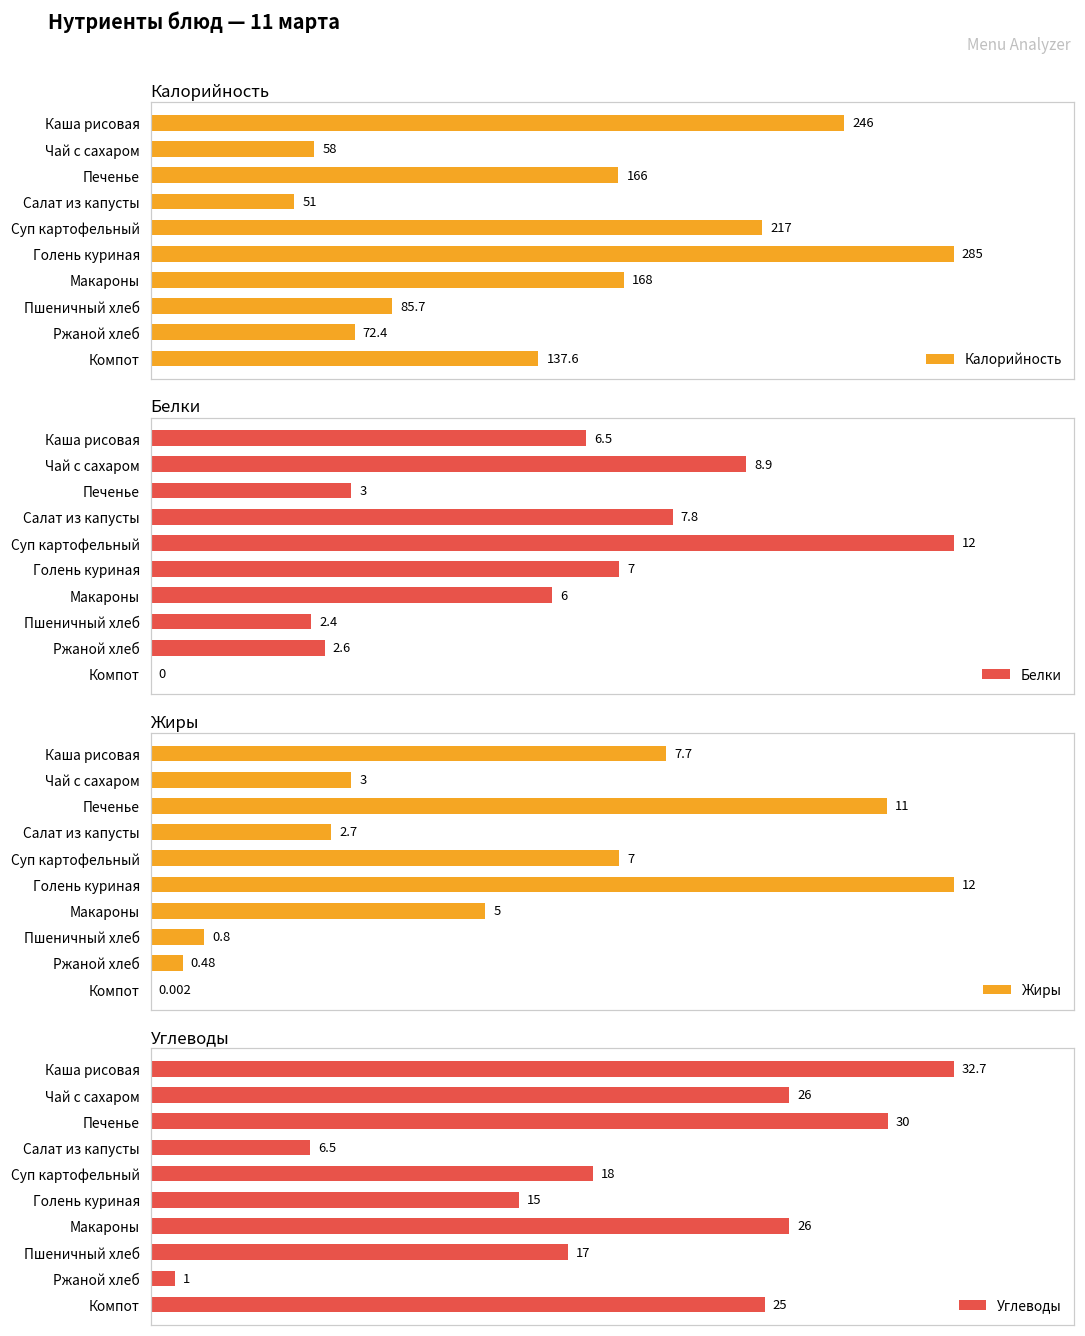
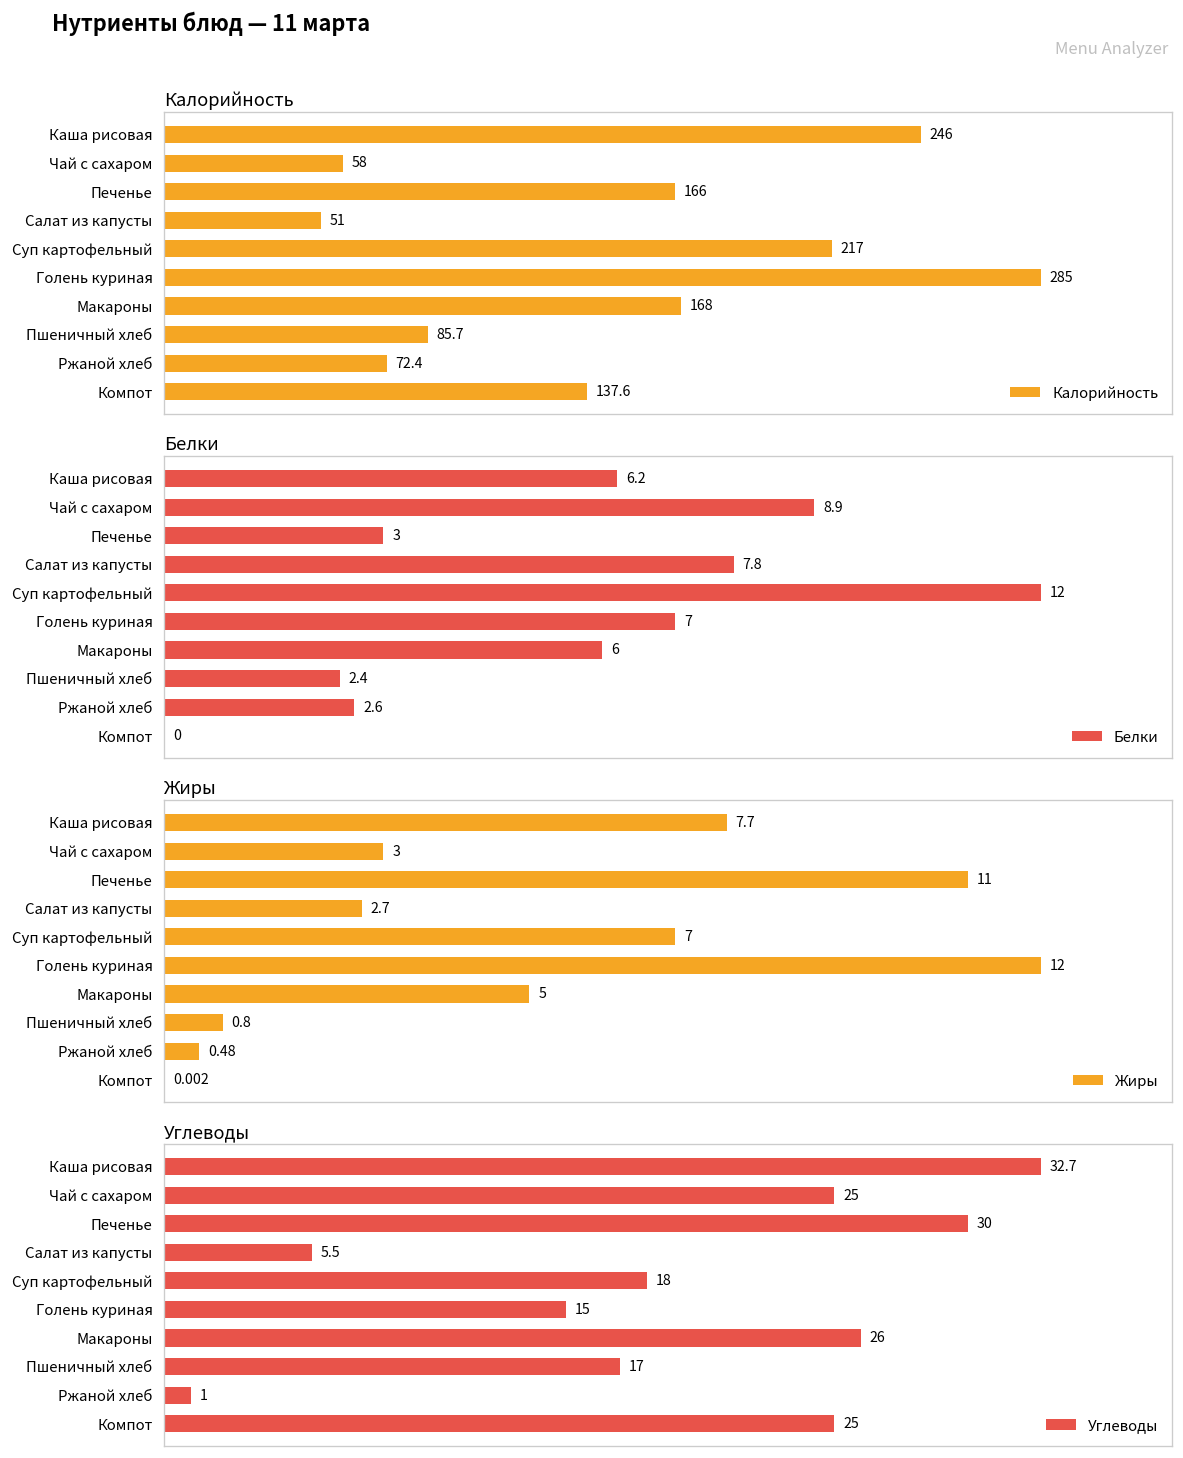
Белки, Каша рисовая: 6.5 -> 6.2
Углеводы, Чай с сахаром: 26 -> 25
Углеводы, Салат из капусты: 6.5 -> 5.5
